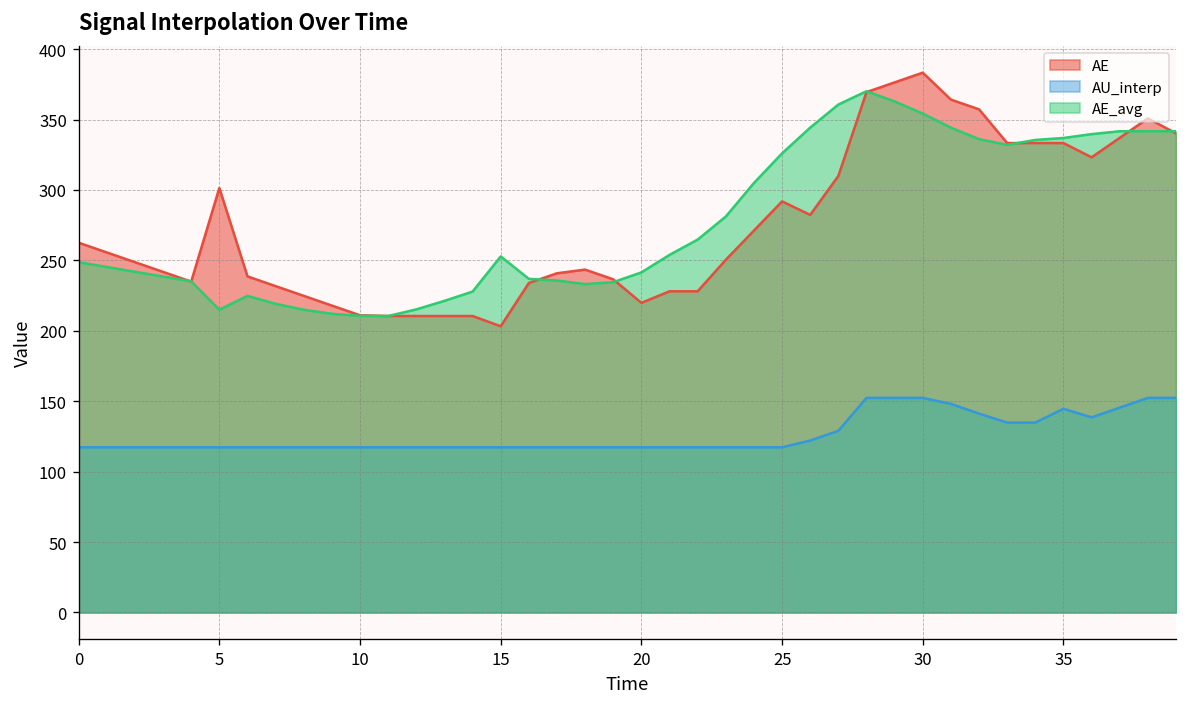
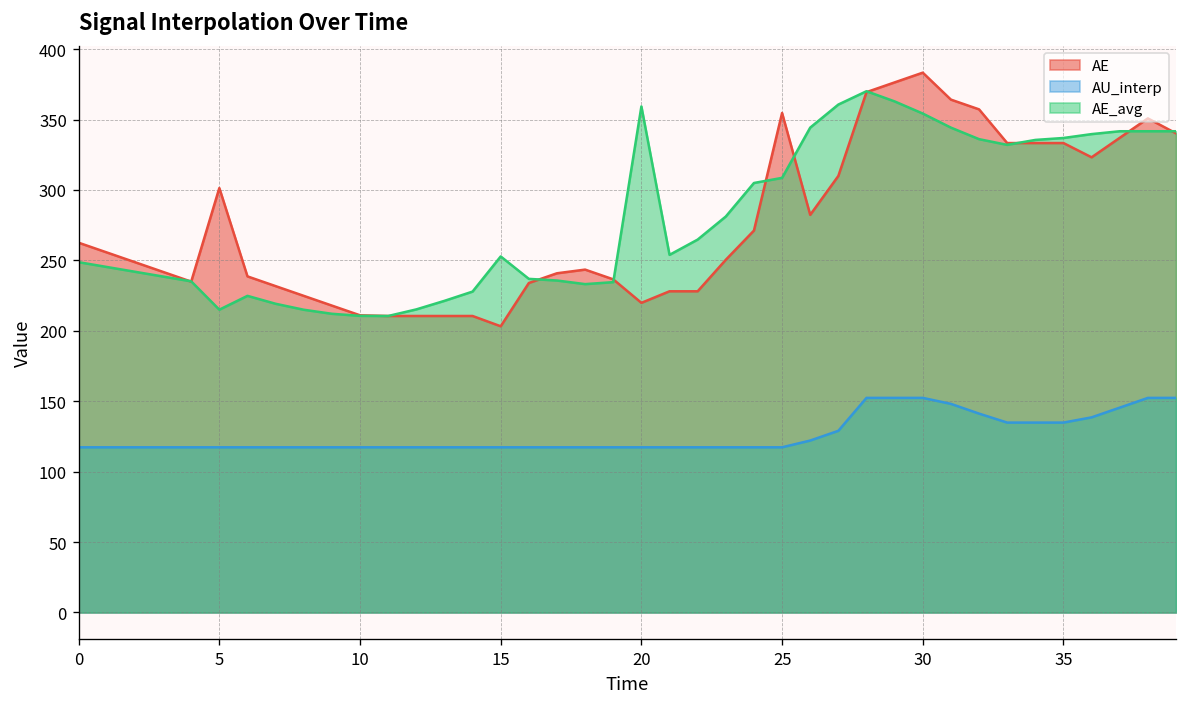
AE_avg, 20: 241 -> 359
AE, 25: 292 -> 355
AE_avg, 25: 326 -> 309
AU_interp, 35: 145 -> 135
